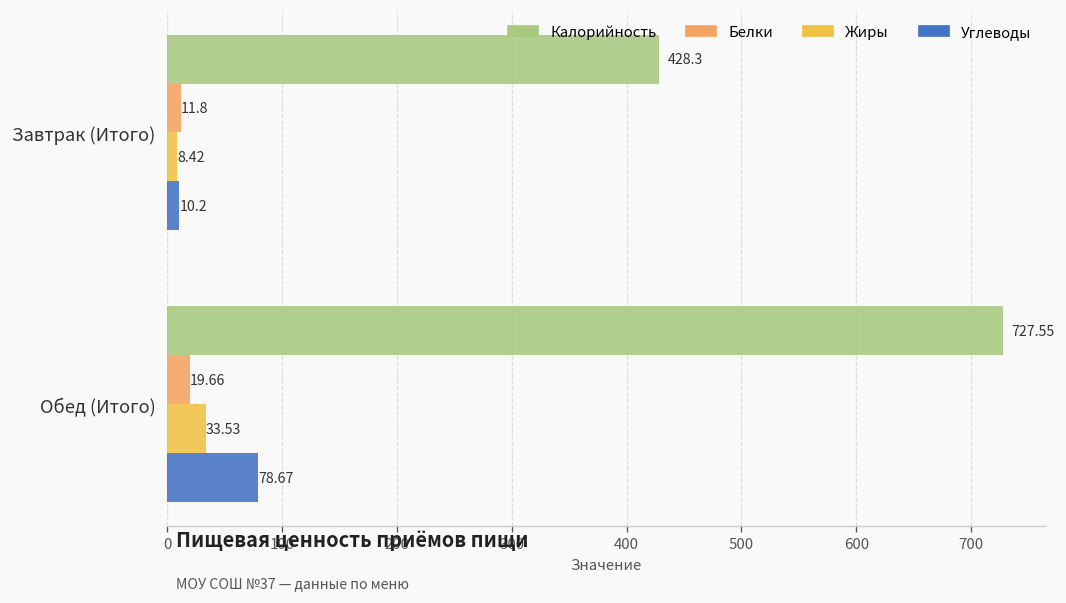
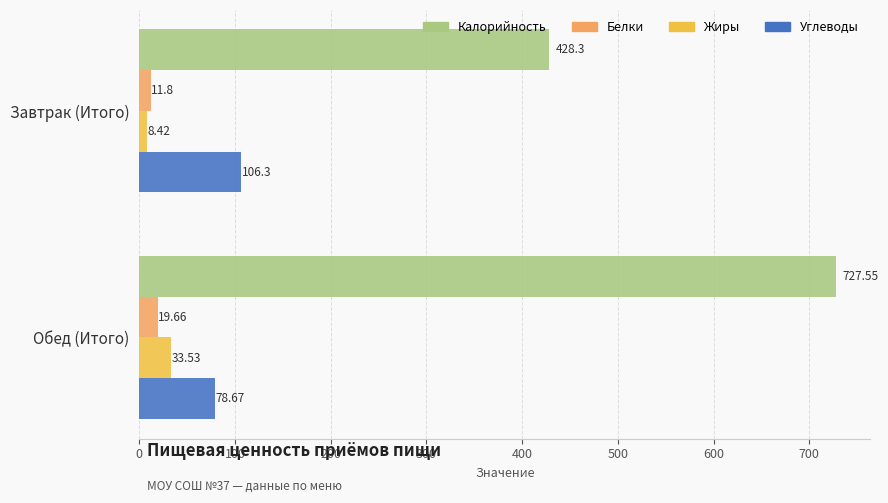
Углеводы, Завтрак (Итого): 10.2 -> 106.3
